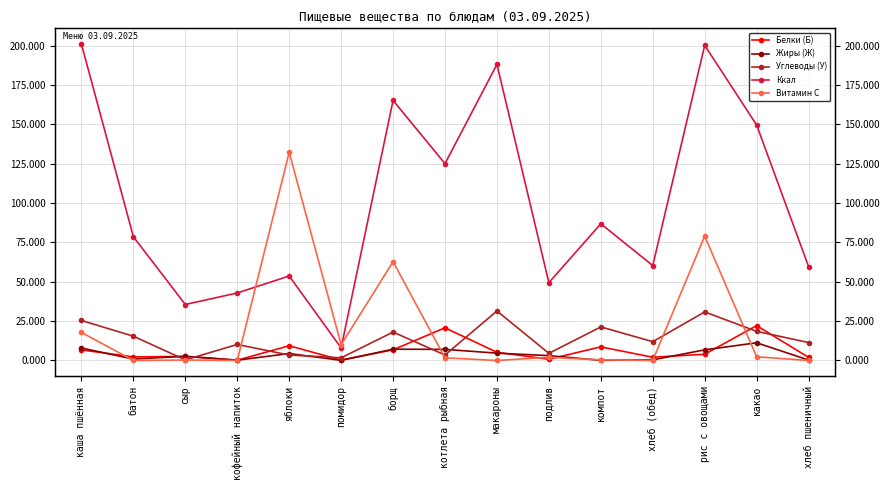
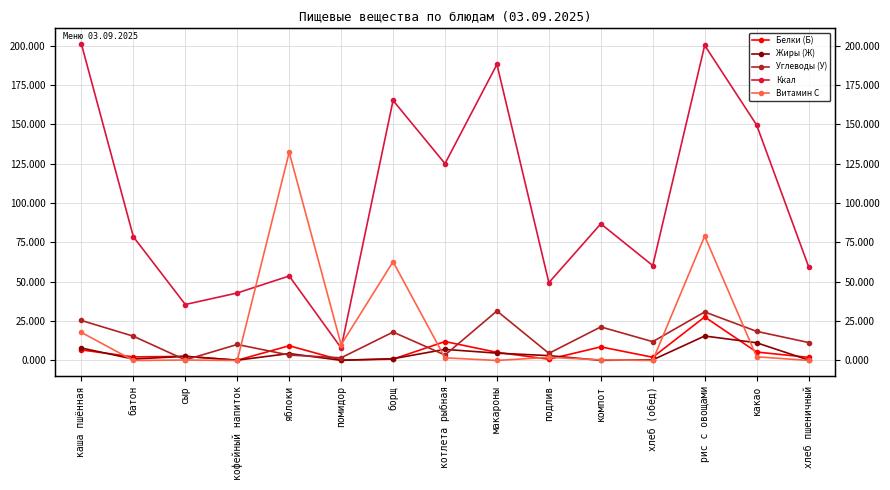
Белки (Б), борщ: 7 -> 1
Жиры (Ж), борщ: 7 -> 1
Белки (Б), котлета рыбная: 21 -> 12
Белки (Б), рис с овощами: 4 -> 28
Жиры (Ж), рис с овощами: 7 -> 16
Белки (Б), какао: 22 -> 5
